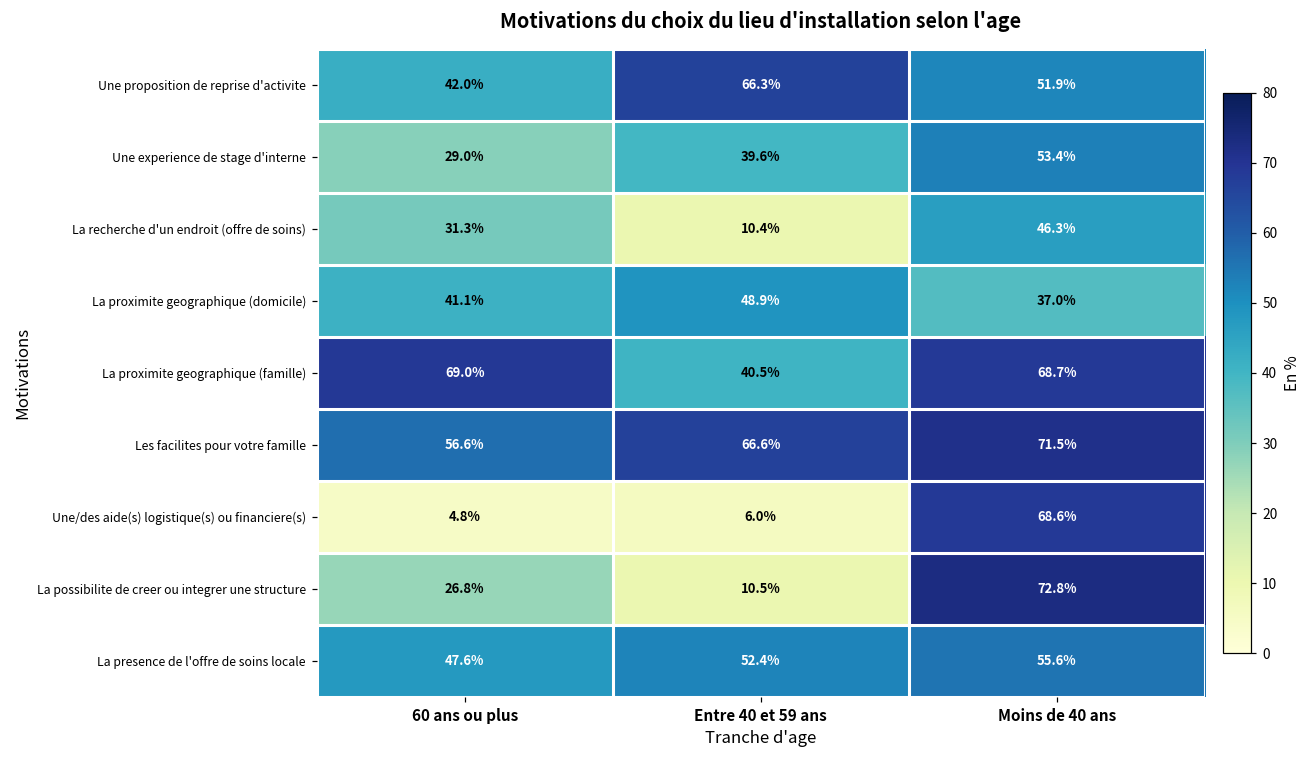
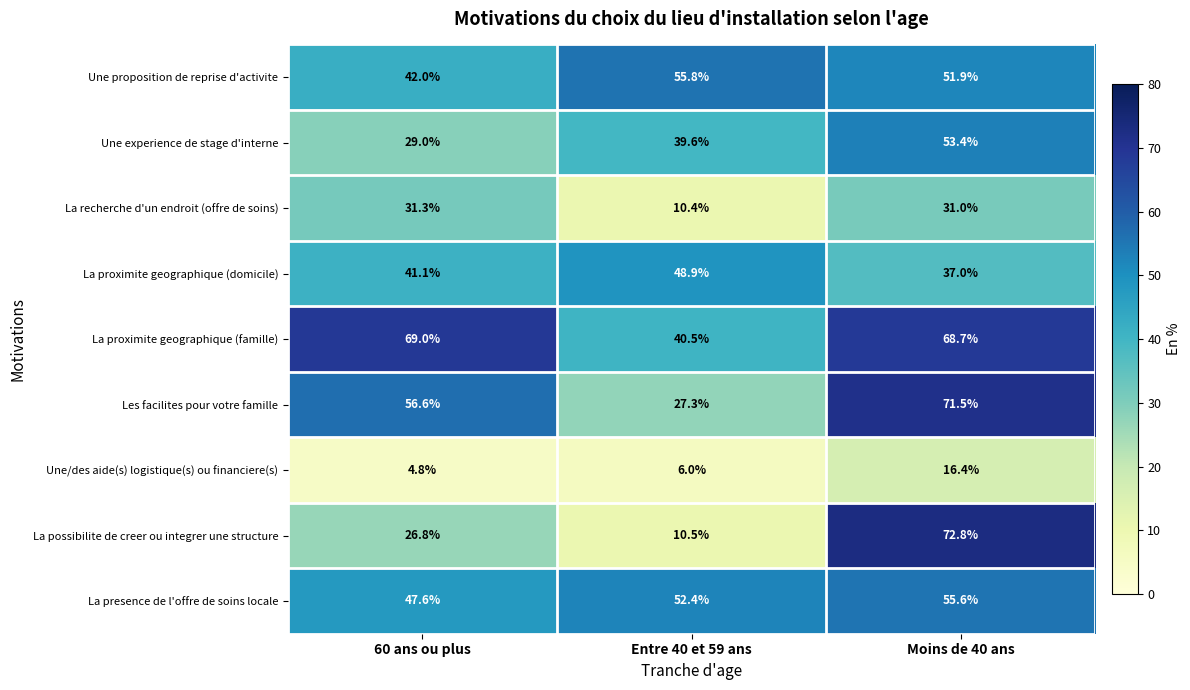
Une proposition de reprise d'activite, Entre 40 et 59 ans: 66.3% -> 55.8%
La recherche d'un endroit (offre de soins), Moins de 40 ans: 46.3% -> 31.0%
Les facilites pour votre famille, Entre 40 et 59 ans: 66.6% -> 27.3%
Une/des aide(s) logistique(s) ou financiere(s), Moins de 40 ans: 68.6% -> 16.4%
